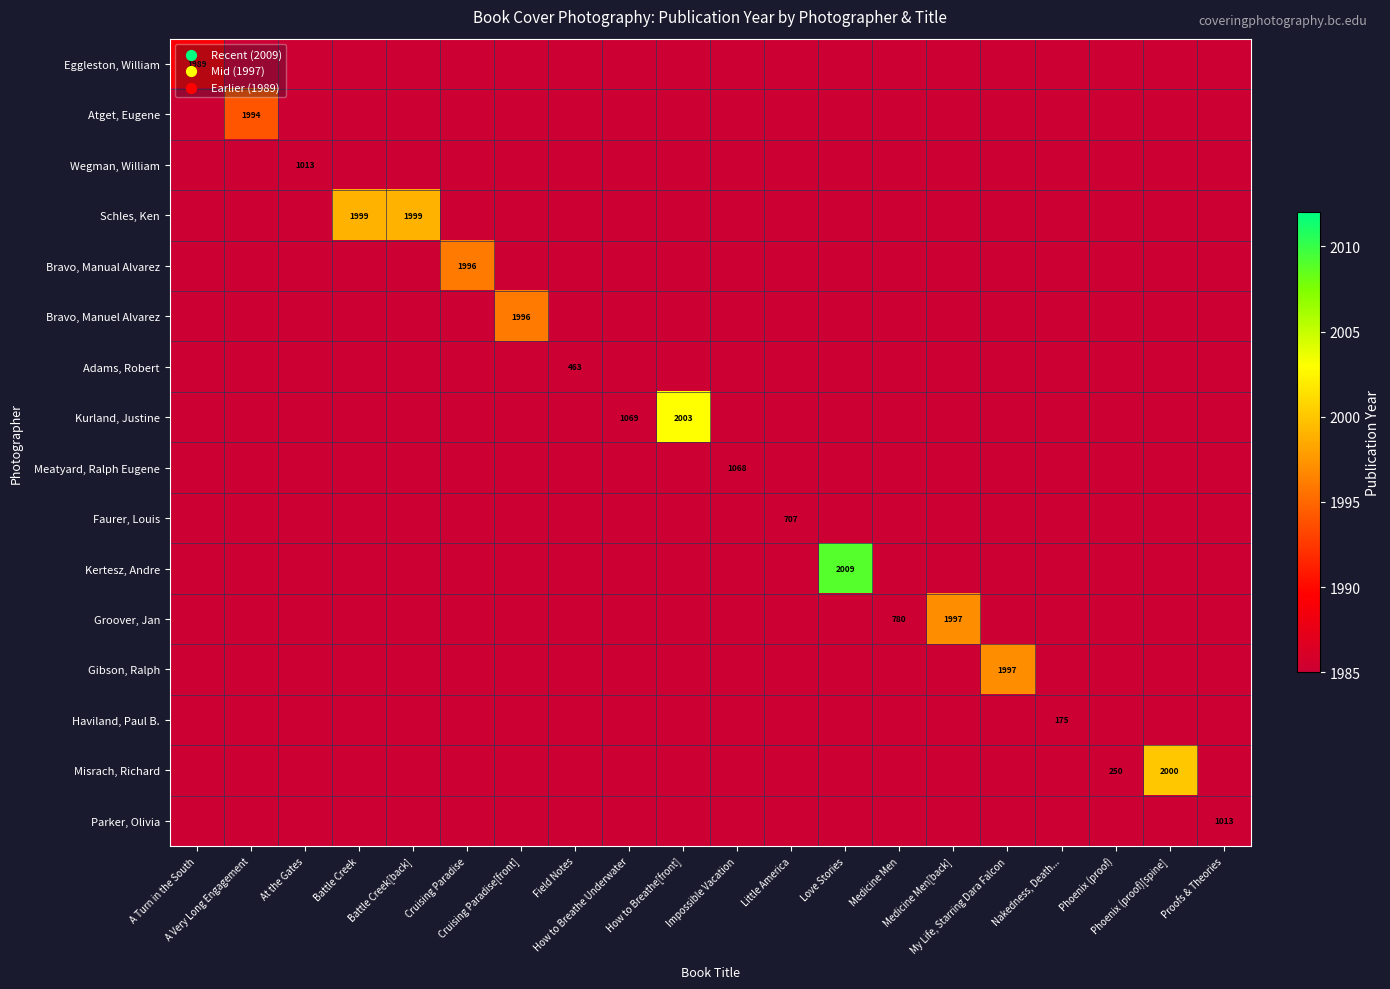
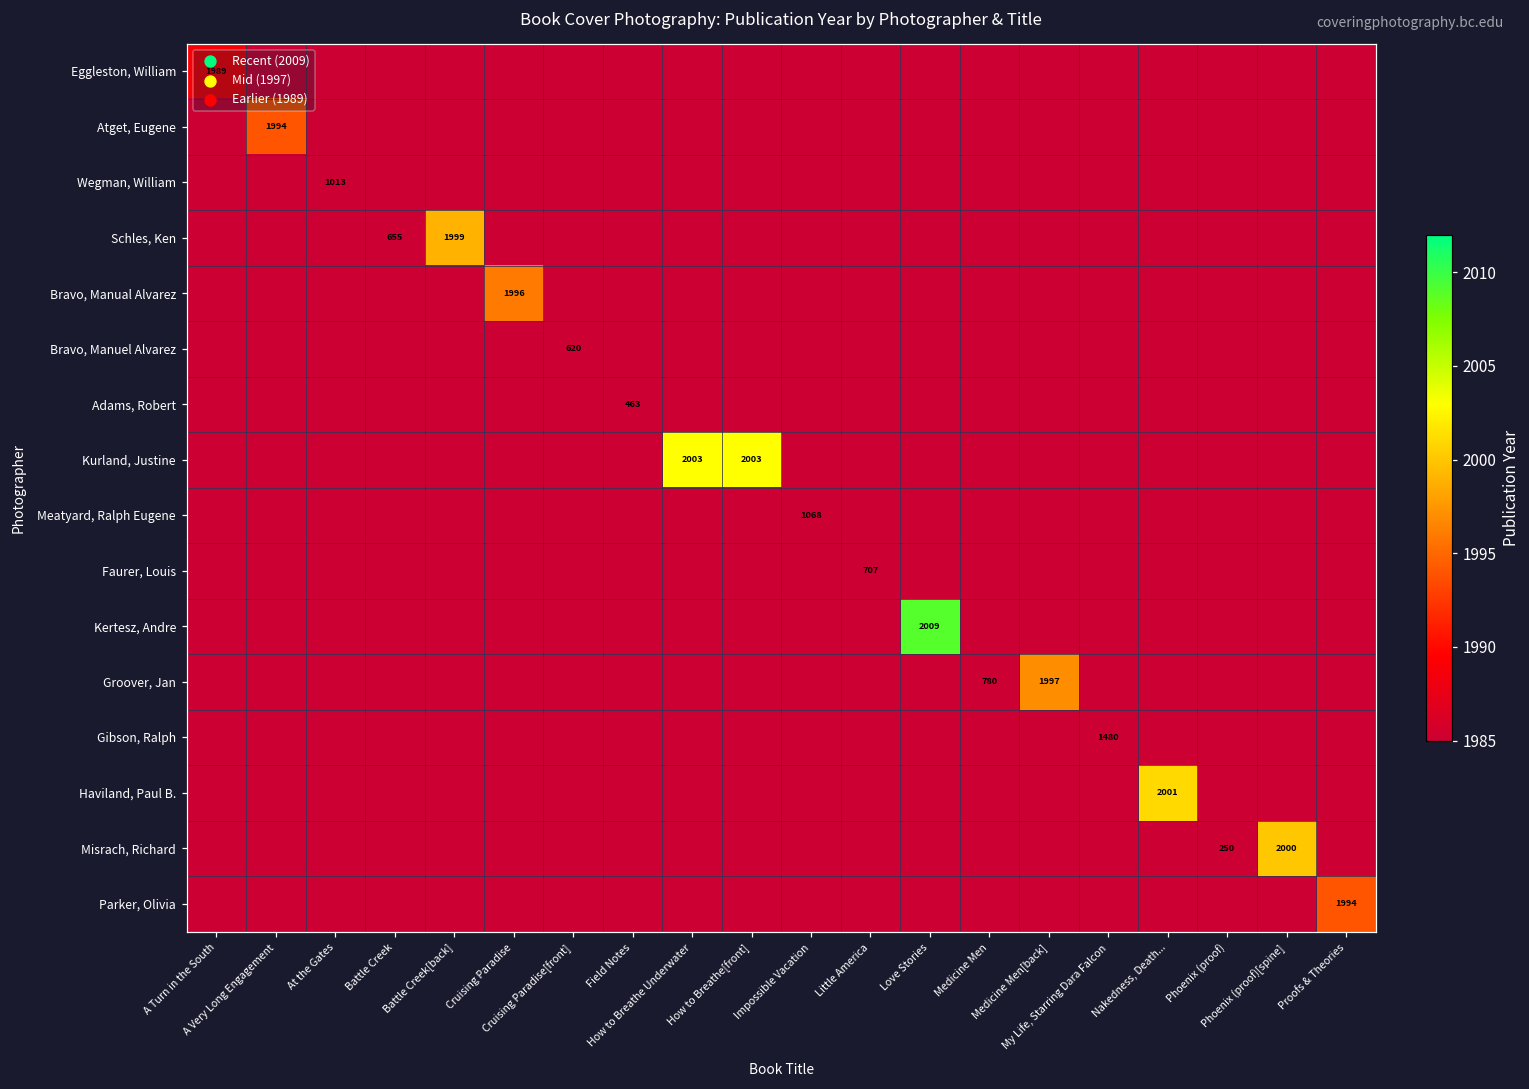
Schles, Ken, Battle Creek: 1999 -> 655
Bravo, Manuel Alvarez, Cruising Paradise[front]: 1996 -> 620
Kurland, Justine, How to Breathe Underwater: 1069 -> 2003
Gibson, Ralph, My Life, Starring Dara Falcon: 1997 -> 1480
Haviland, Paul B., Nakedness, Death...: 175 -> 2001
Parker, Olivia, Proofs & Theories: 1013 -> 1994
